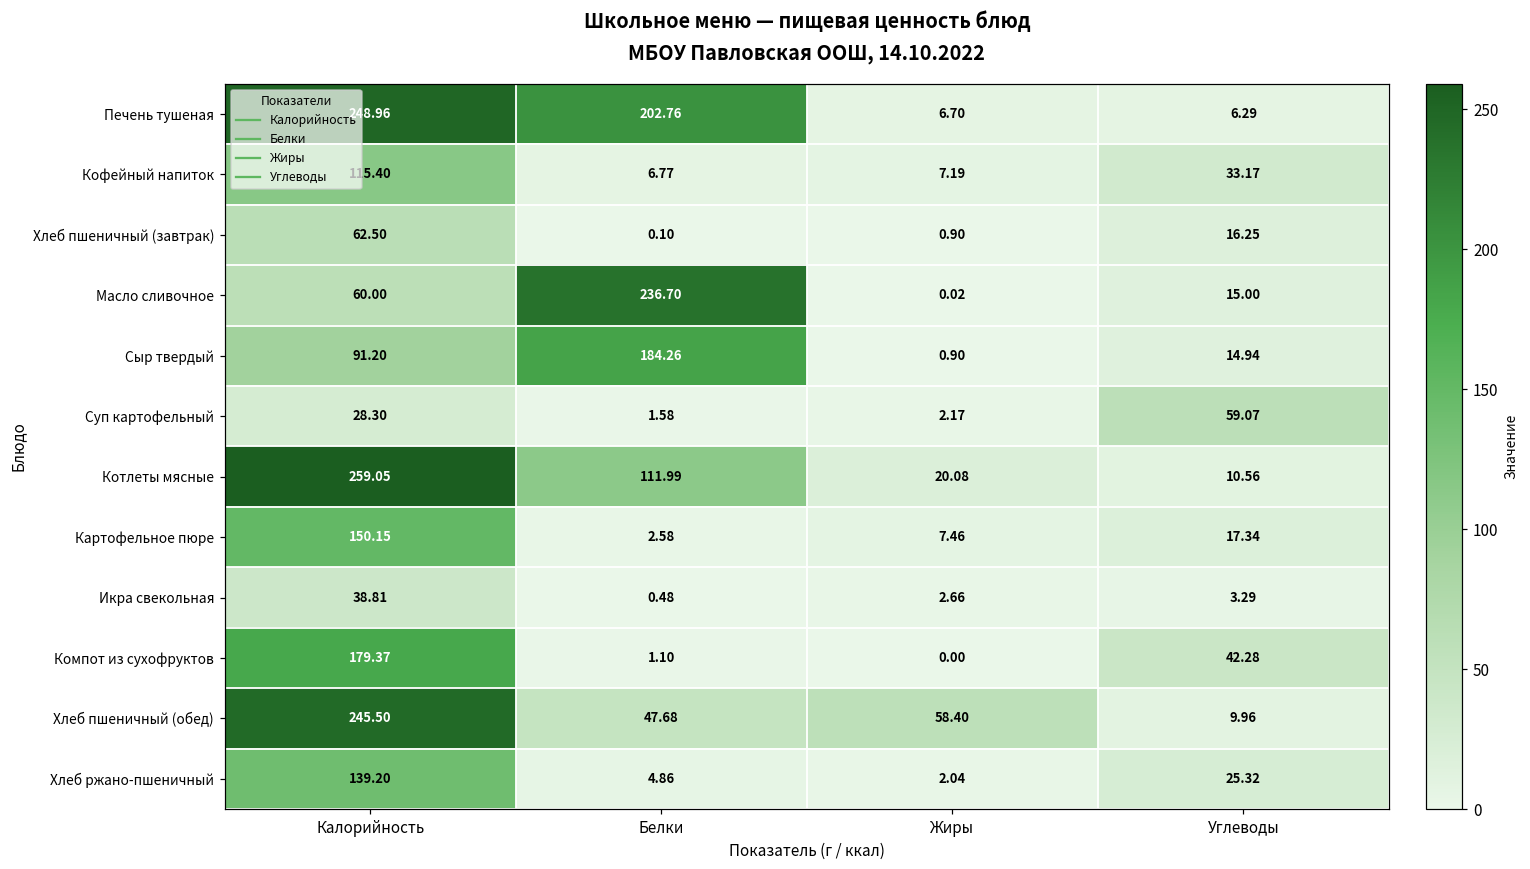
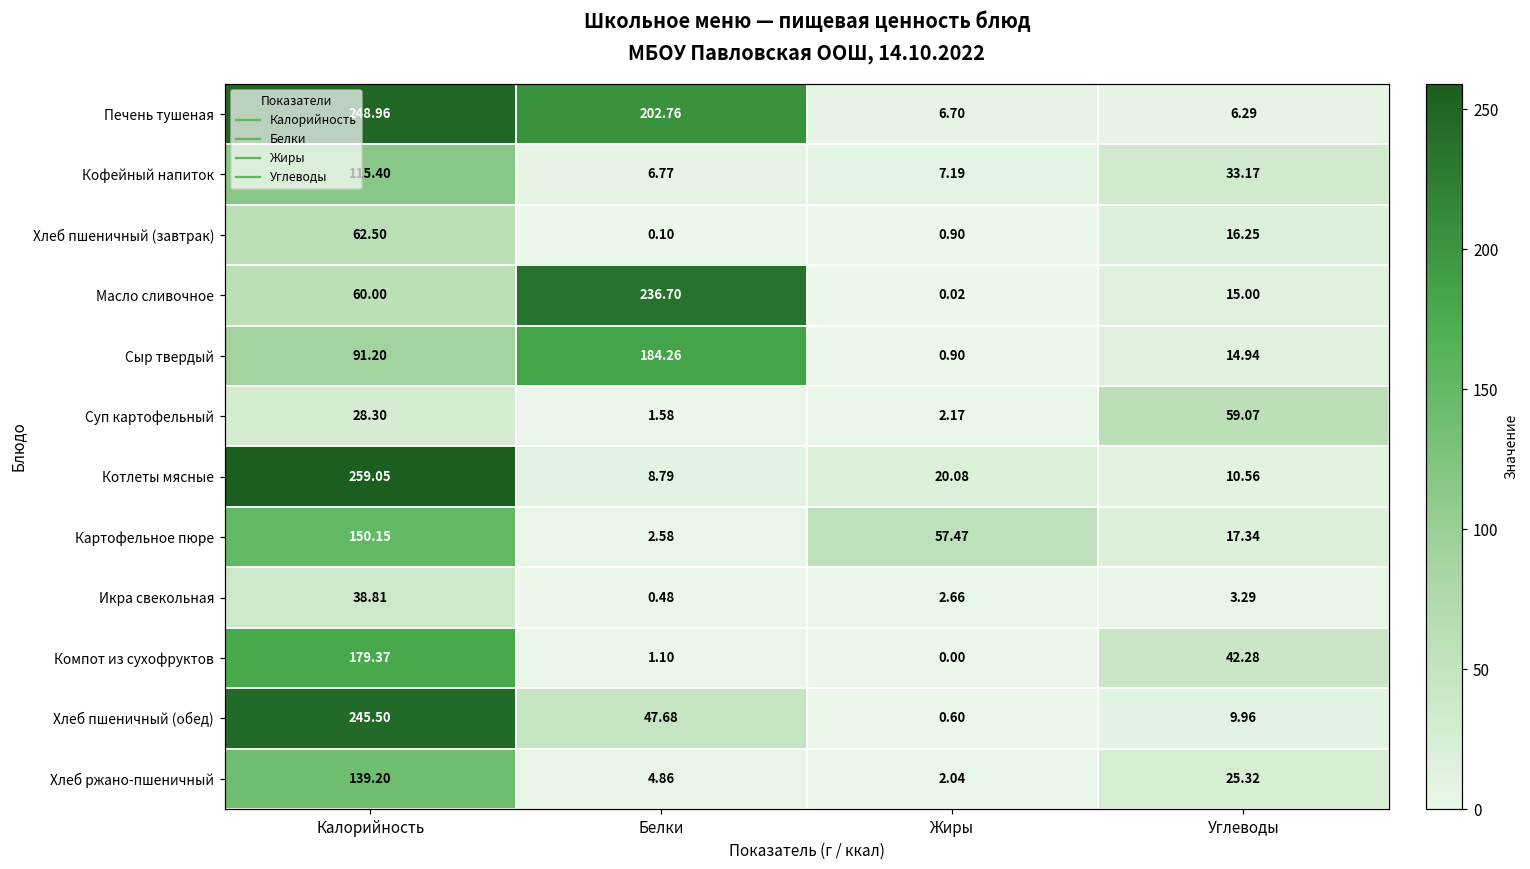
Котлеты мясные, Белки: 111.99 -> 8.79
Картофельное пюре, Жиры: 7.46 -> 57.47
Хлеб пшеничный (обед), Жиры: 58.40 -> 0.60
